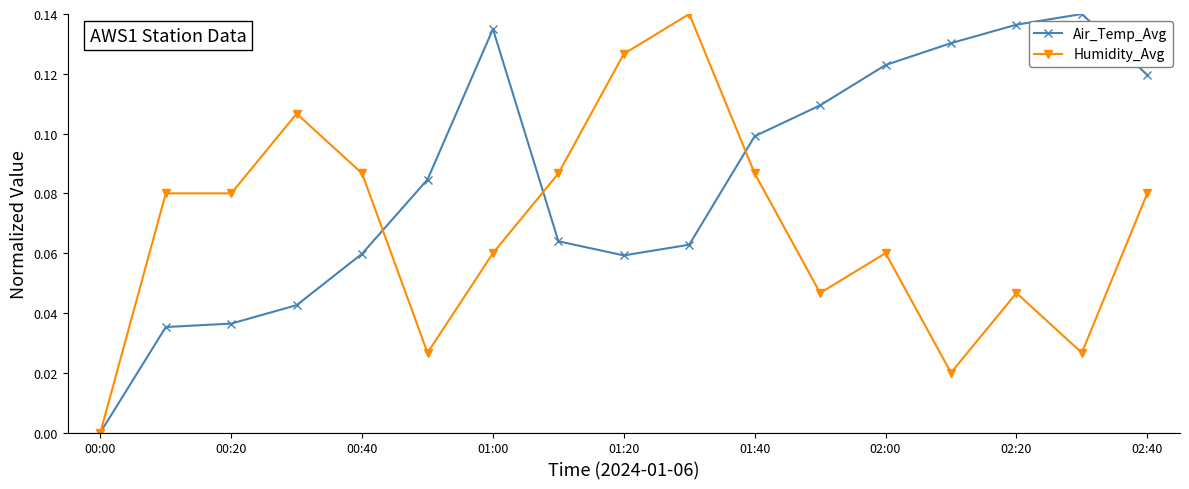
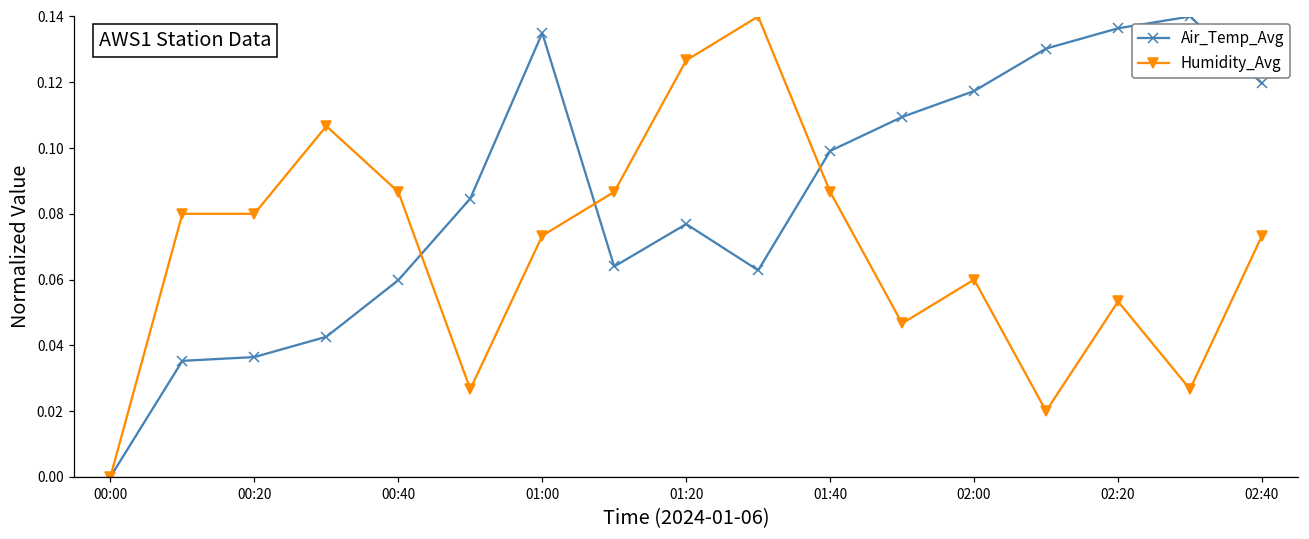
Humidity_Avg, 01:00: 0.060 -> 0.073
Air_Temp_Avg, 01:20: 0.059 -> 0.077
Air_Temp_Avg, 02:00: 0.123 -> 0.117
Humidity_Avg, 02:20: 0.047 -> 0.053
Humidity_Avg, 02:40: 0.080 -> 0.073
